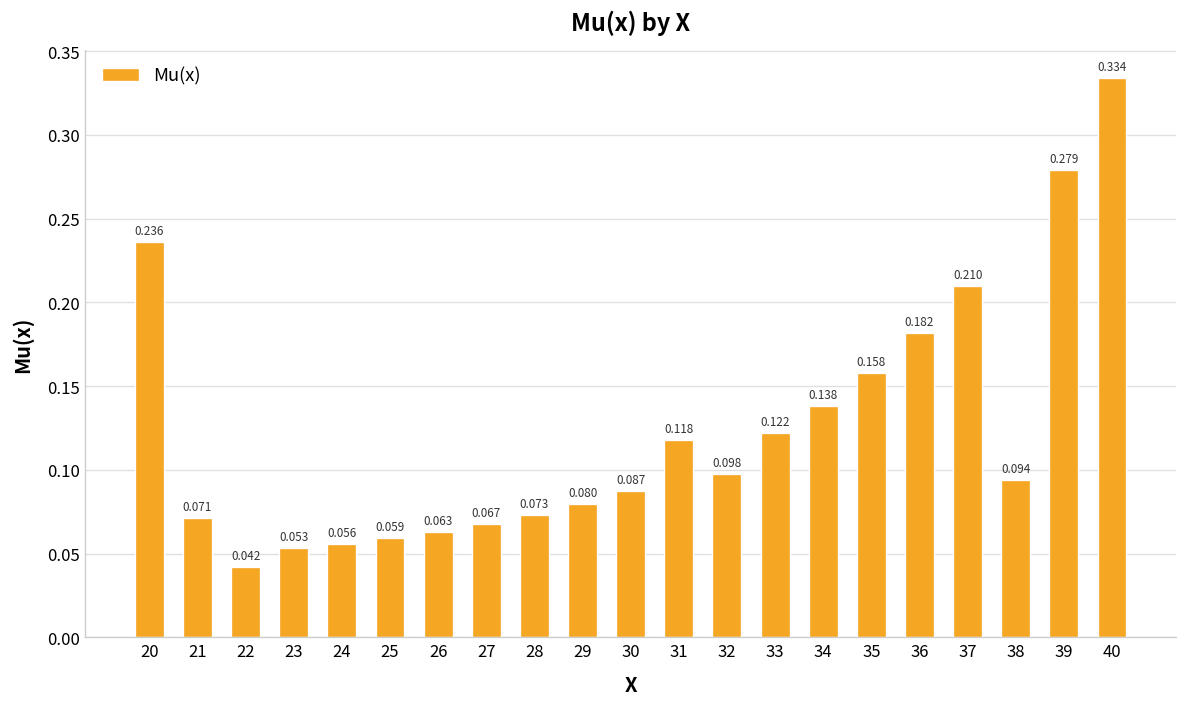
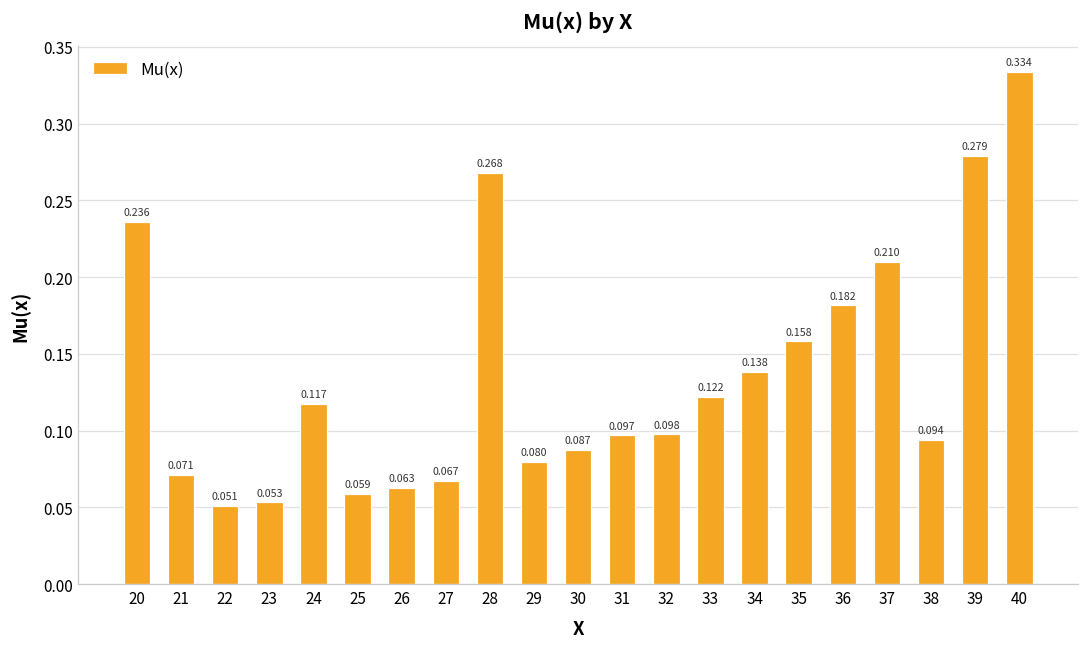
22: 0.042 -> 0.051
24: 0.056 -> 0.117
28: 0.073 -> 0.268
31: 0.118 -> 0.097
